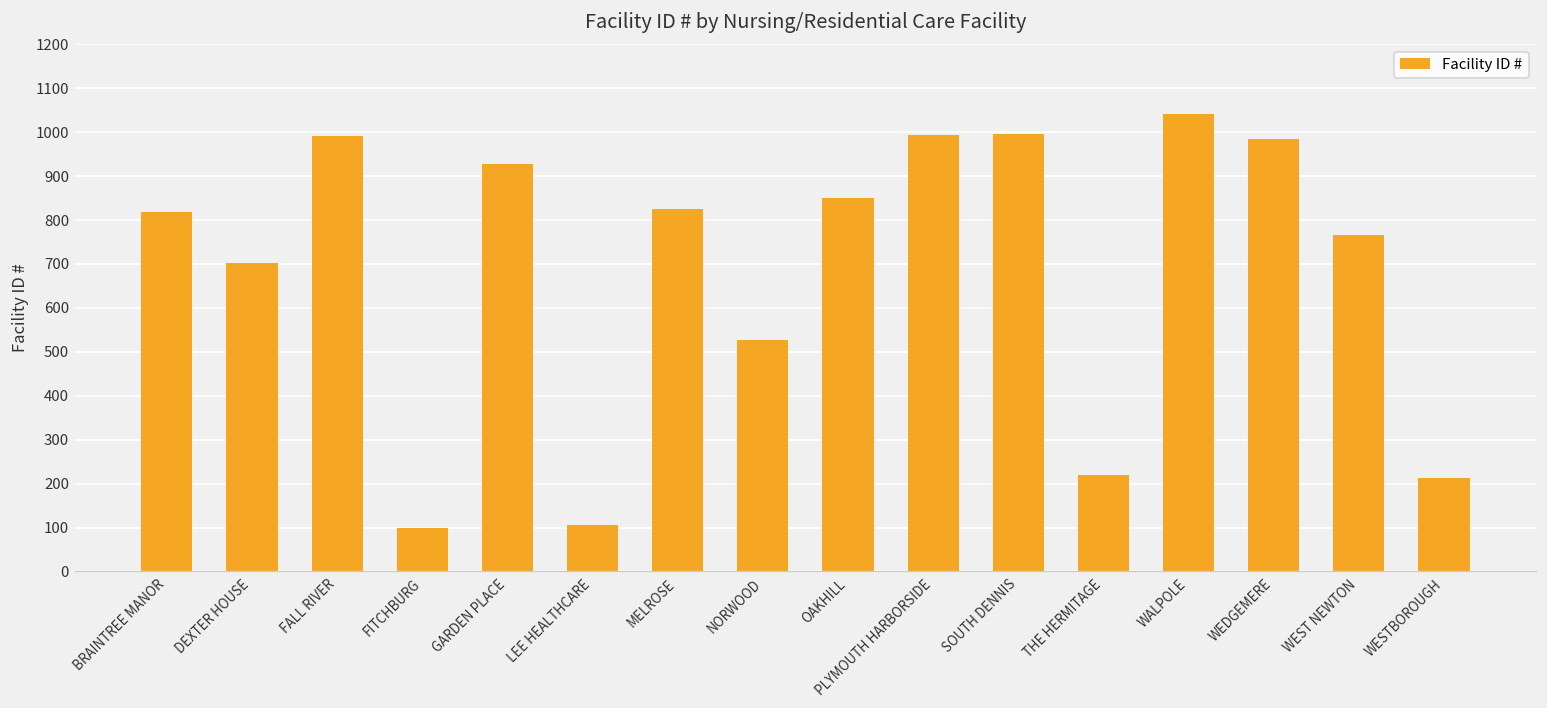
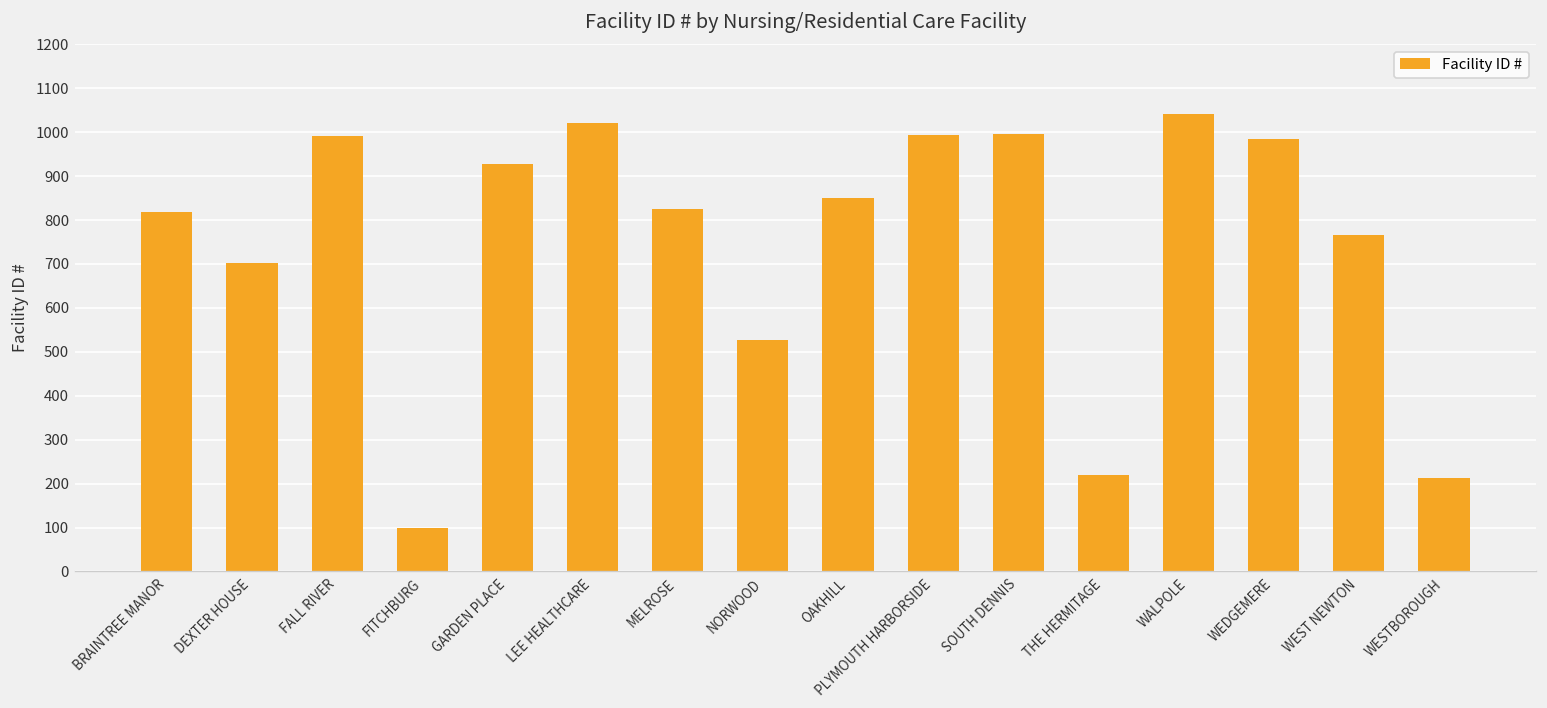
LEE HEALTHCARE: 110 -> 1020
